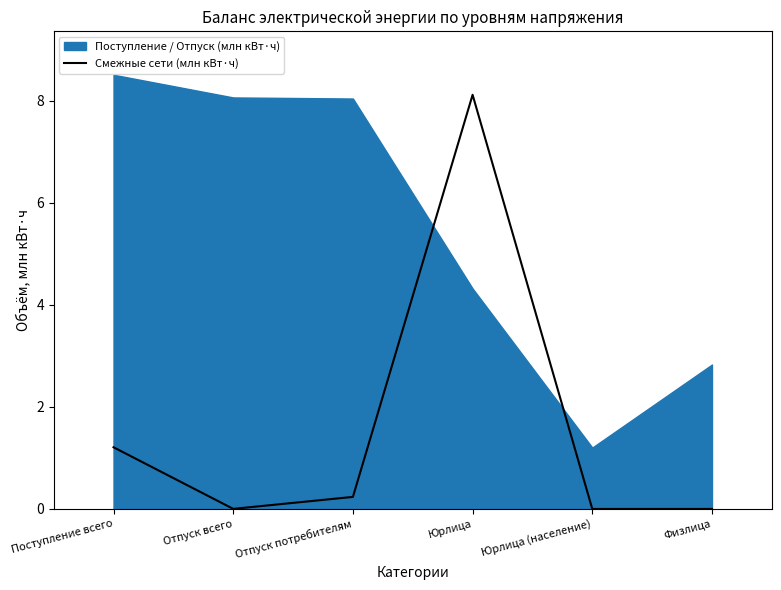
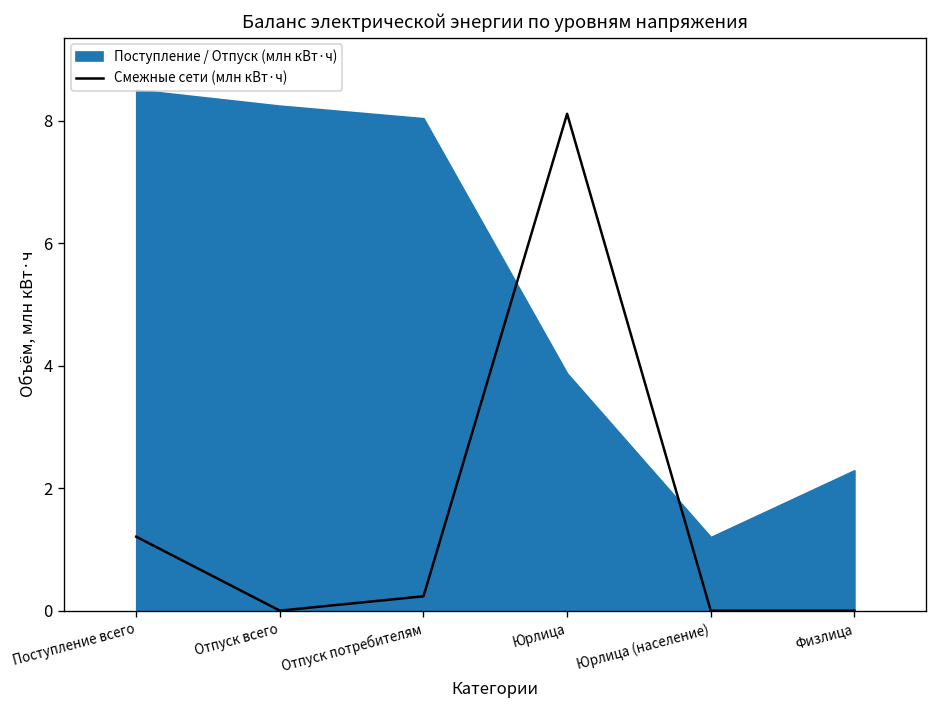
Поступление / Отпуск (млн кВт·ч), Отпуск всего: 8.1 -> 8.2
Поступление / Отпуск (млн кВт·ч), Юрлица: 4.3 -> 3.9
Поступление / Отпуск (млн кВт·ч), Физлица: 2.8 -> 2.3
